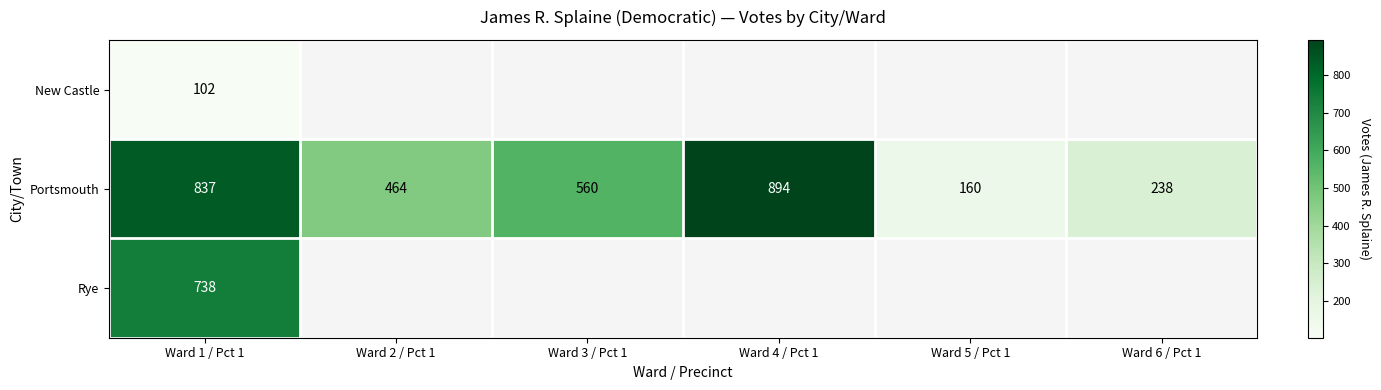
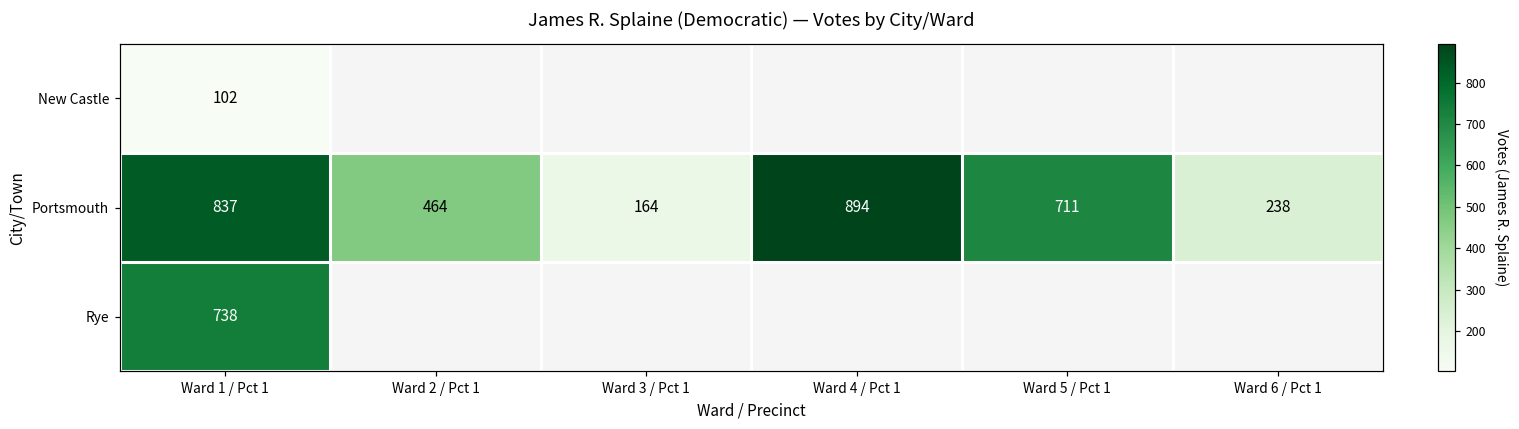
Portsmouth, Ward 3 / Pct 1: 560 -> 164
Portsmouth, Ward 5 / Pct 1: 160 -> 711
